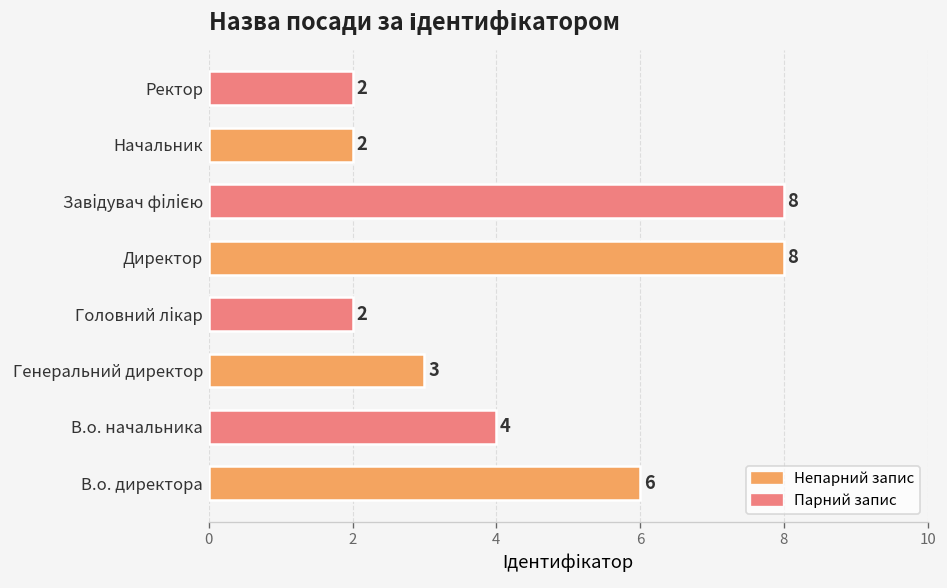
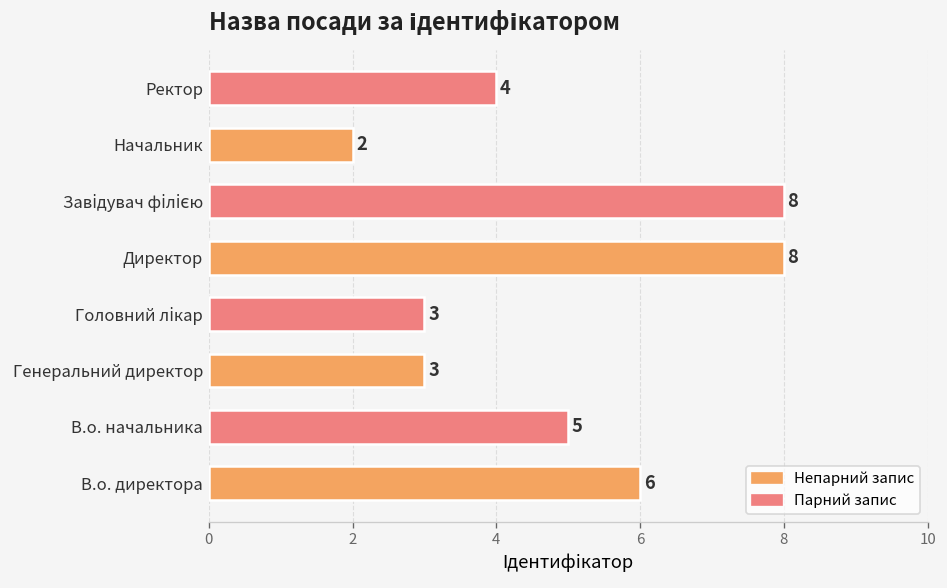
Ректор: 2 -> 4
Головний лікар: 2 -> 3
В.о. начальника: 4 -> 5
